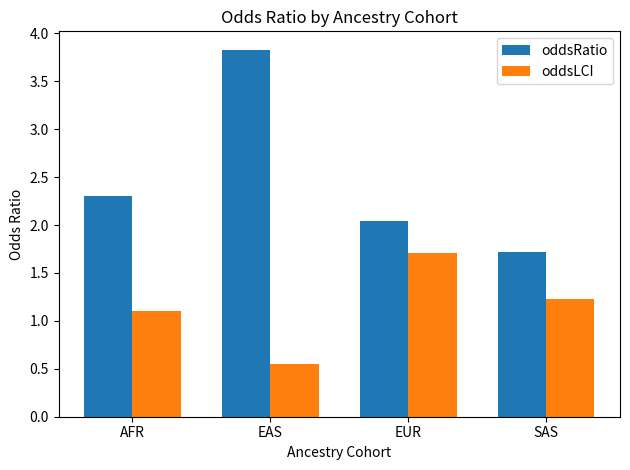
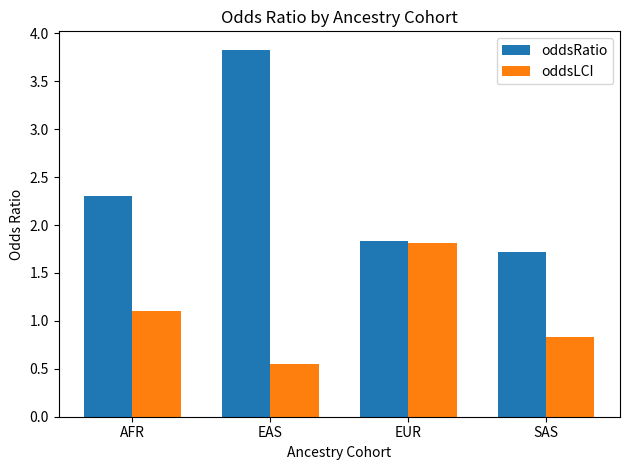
oddsRatio, EUR: 2.0 -> 1.8
oddsLCI, EUR: 1.7 -> 1.8
oddsLCI, SAS: 1.2 -> 0.8
